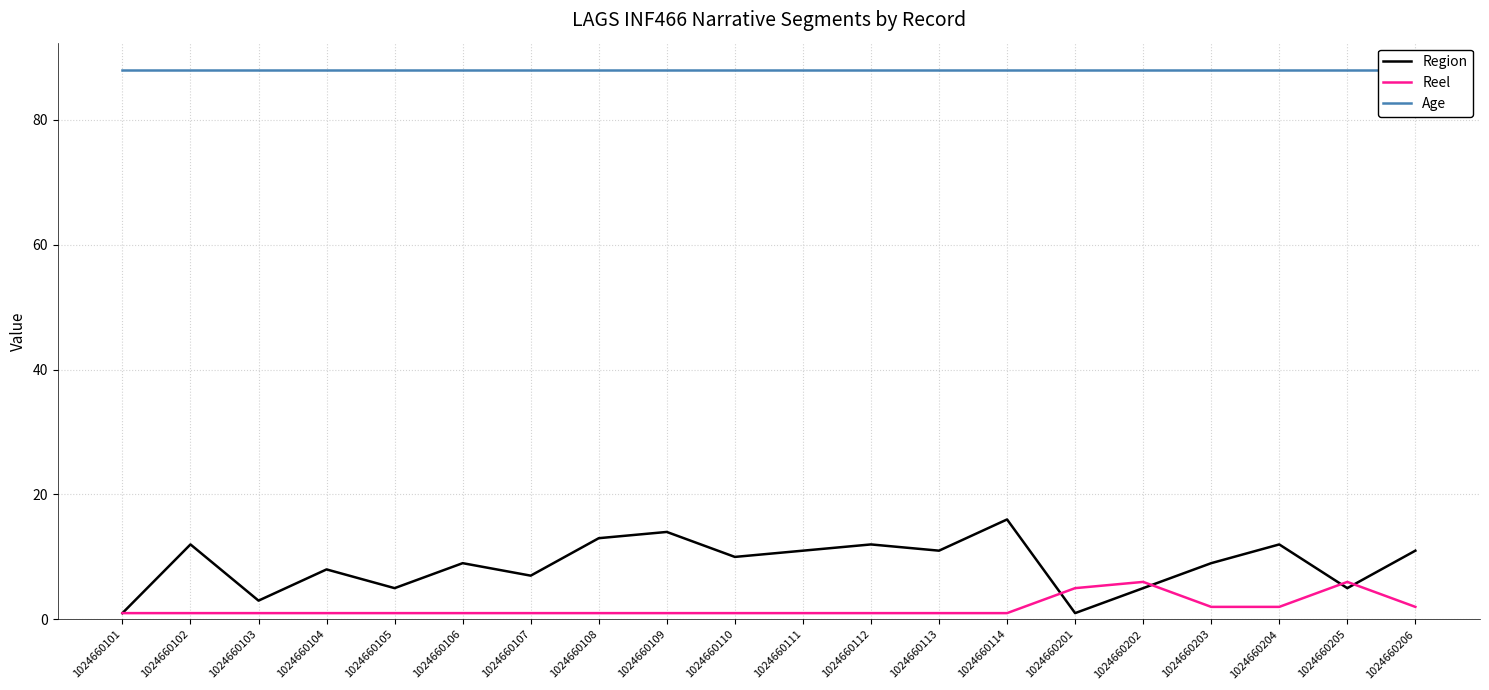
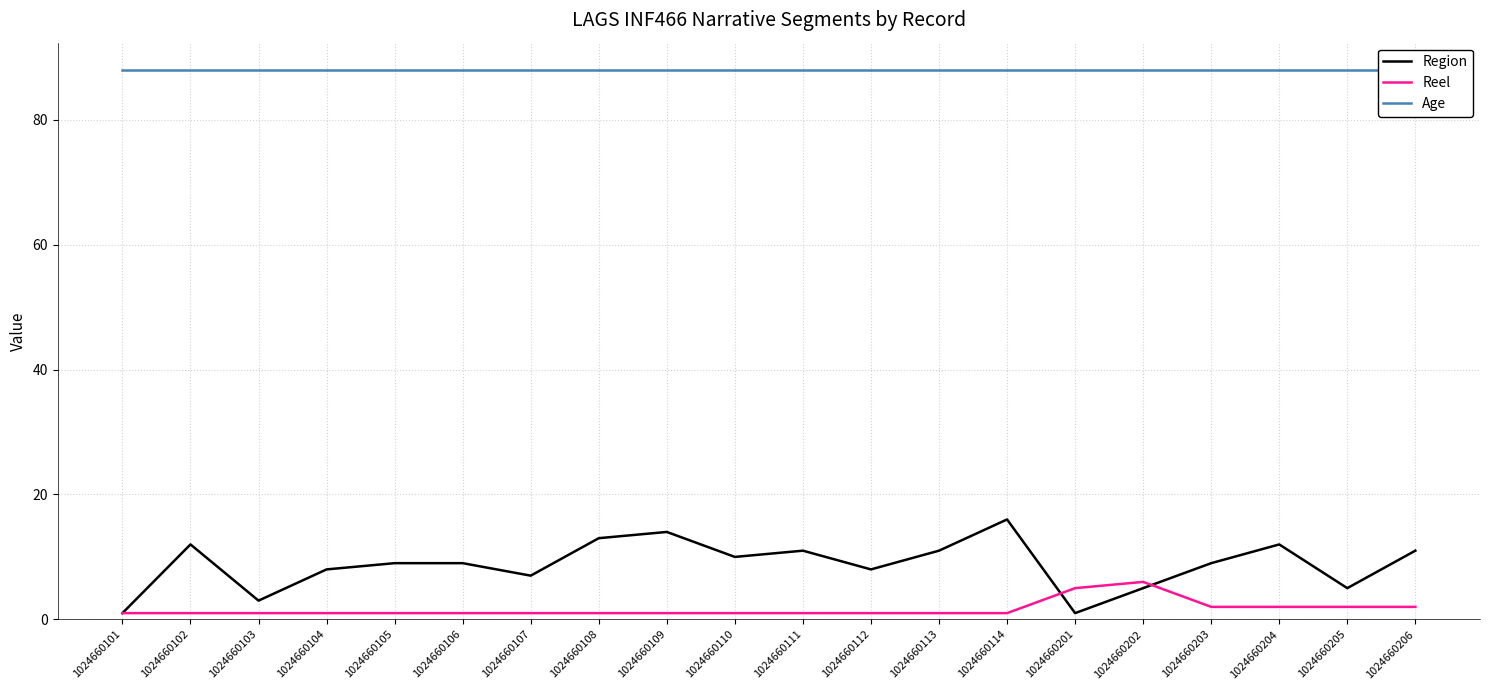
Region, 1024660105: 5 -> 9
Region, 1024660112: 12 -> 8
Reel, 1024660205: 6 -> 2
